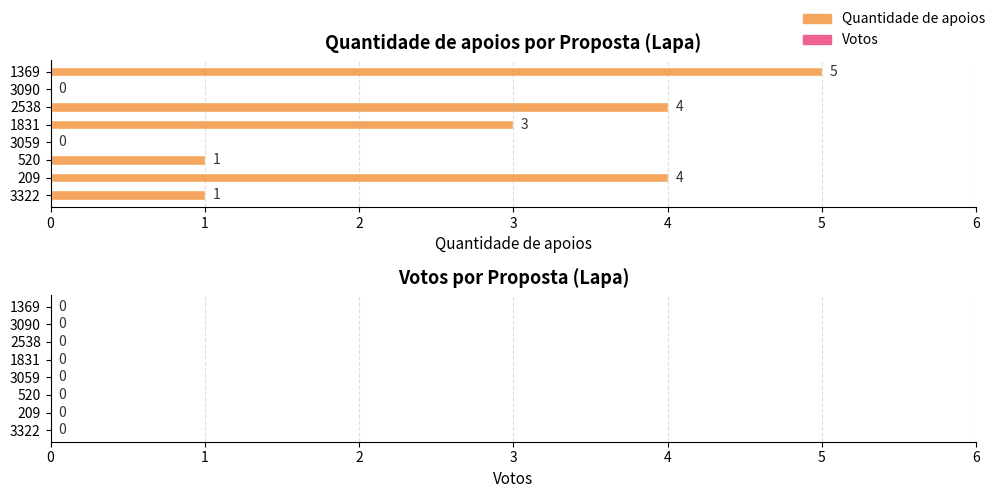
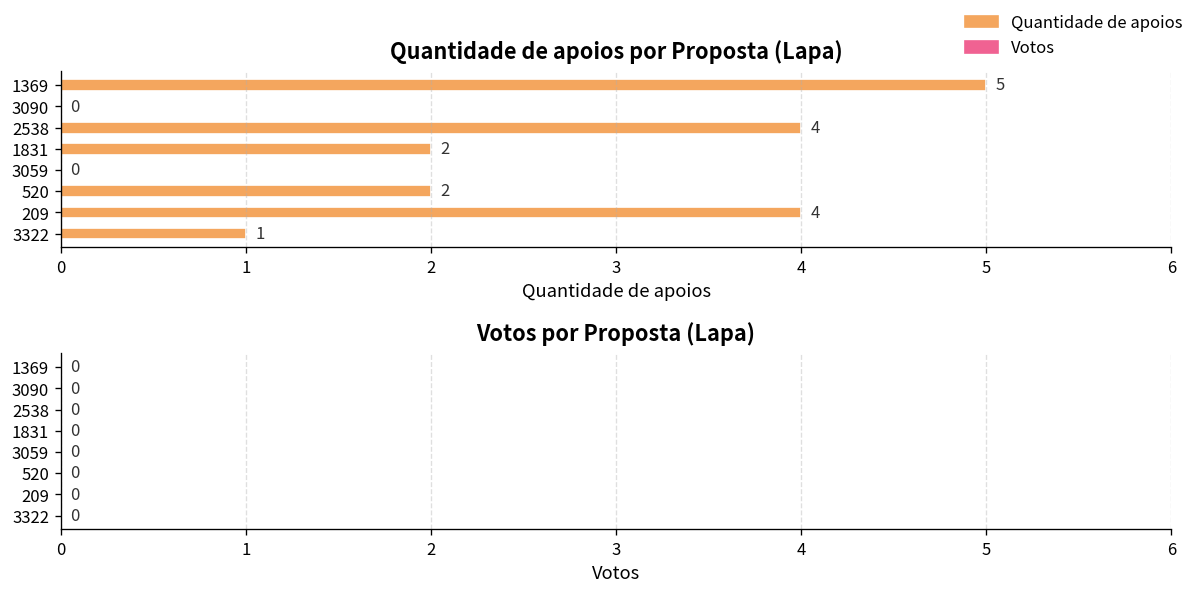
Quantidade de apoios por Proposta (Lapa), 1831: 3 -> 2
Quantidade de apoios por Proposta (Lapa), 520: 1 -> 2
